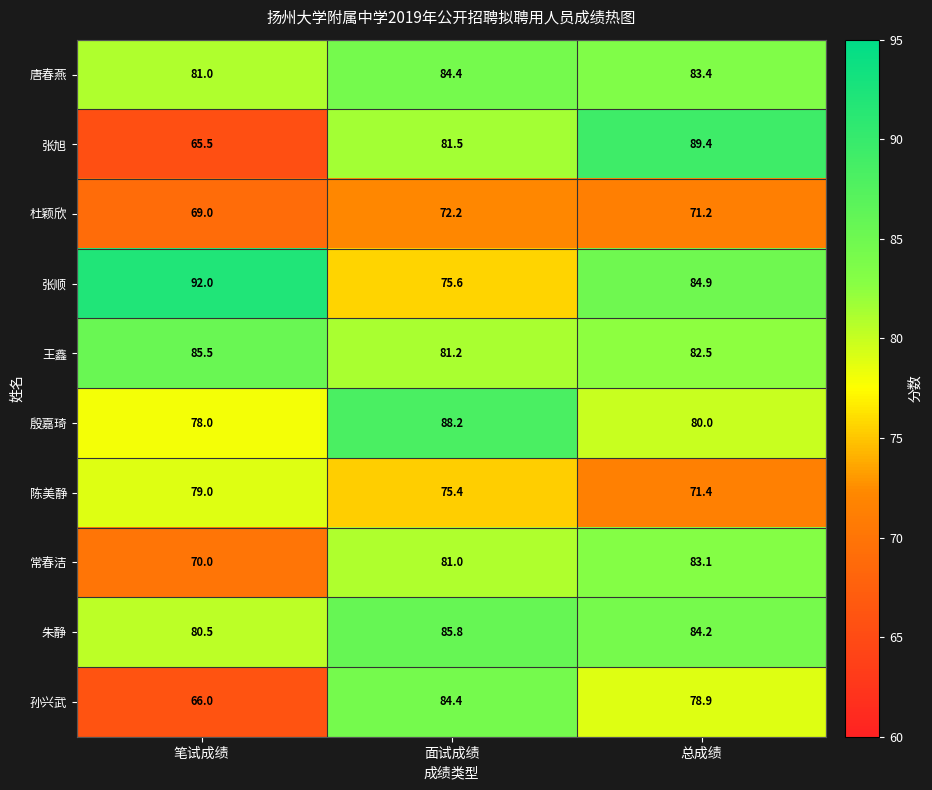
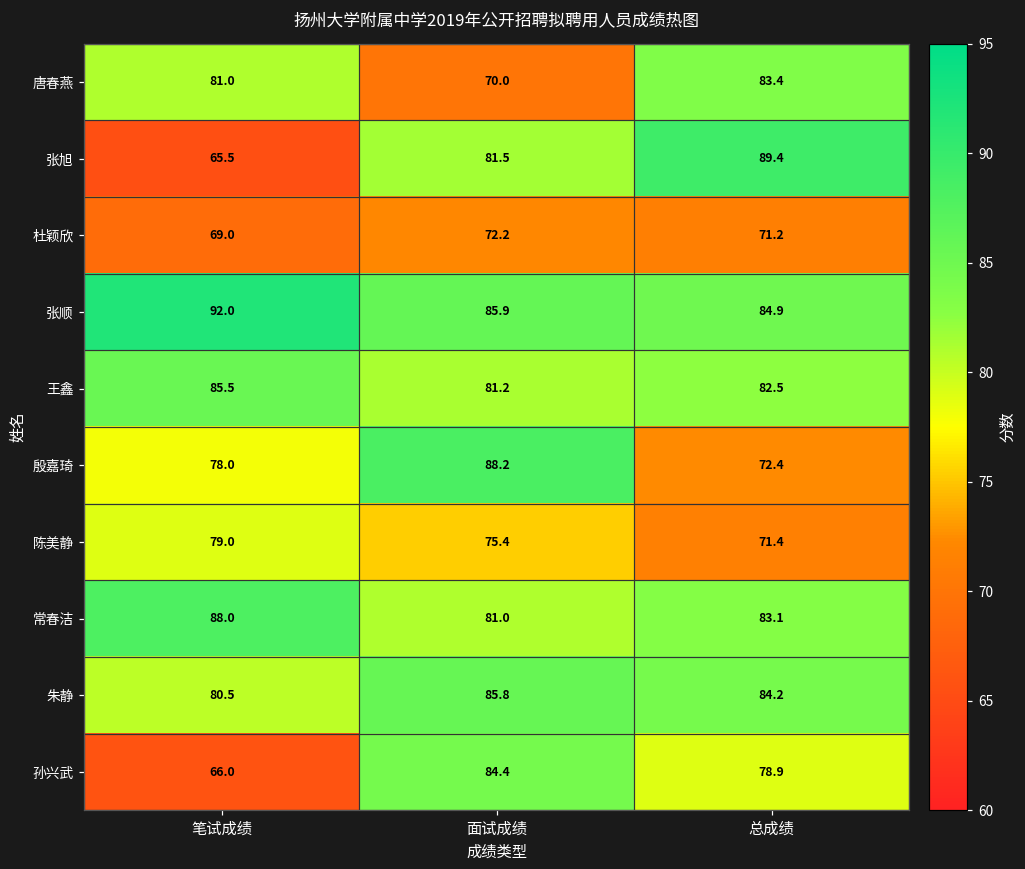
唐春燕, 面试成绩: 84.4 -> 70.0
张顺, 面试成绩: 75.6 -> 85.9
殷嘉琦, 总成绩: 80.0 -> 72.4
常春洁, 笔试成绩: 70.0 -> 88.0
